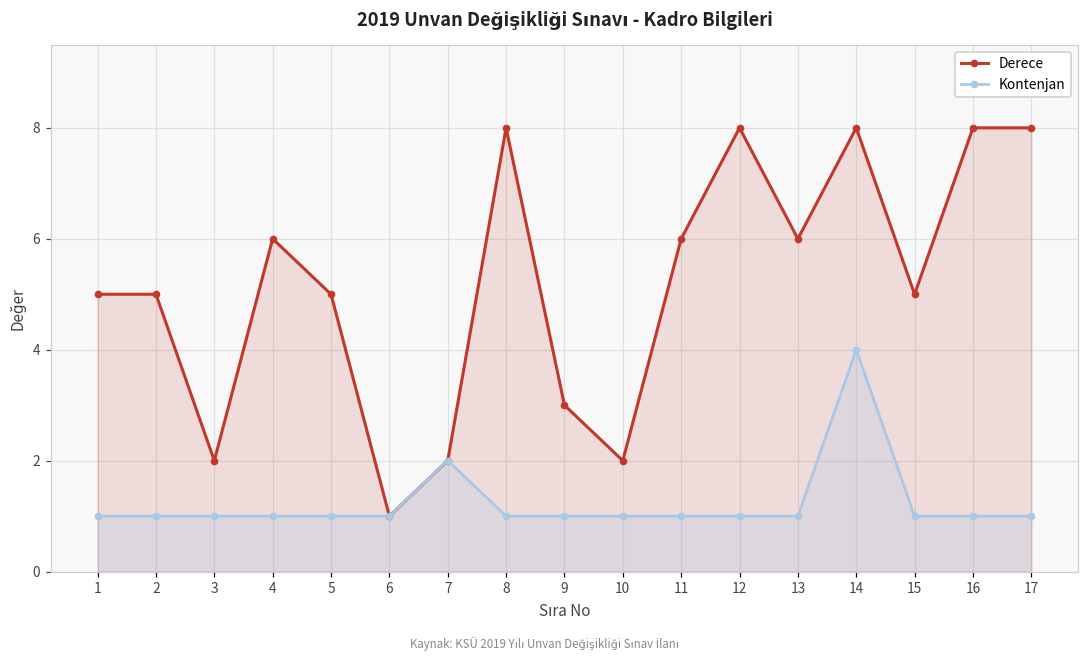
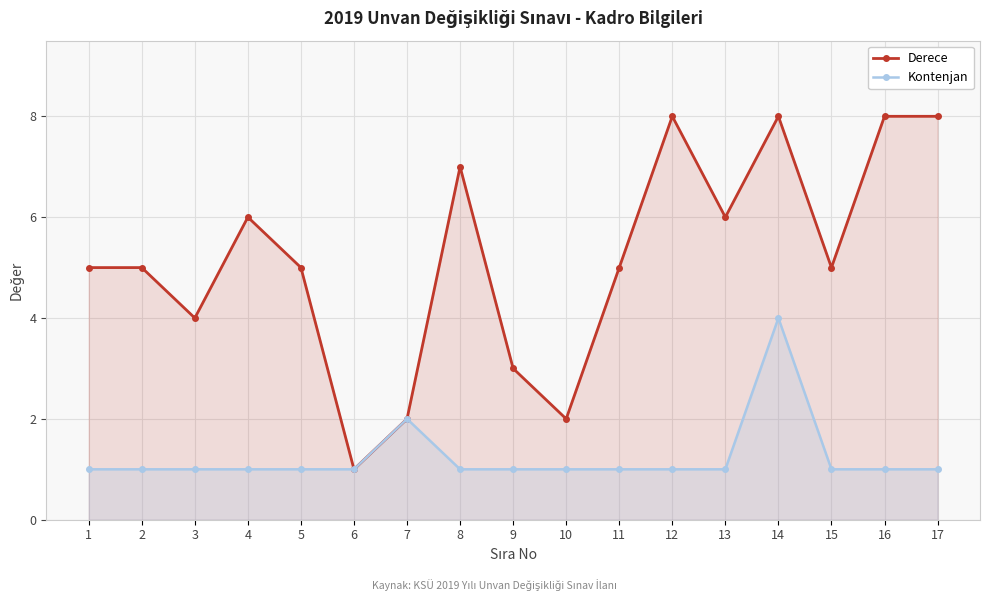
Derece, 3: 2 -> 4
Derece, 8: 8 -> 7
Derece, 11: 6 -> 5
